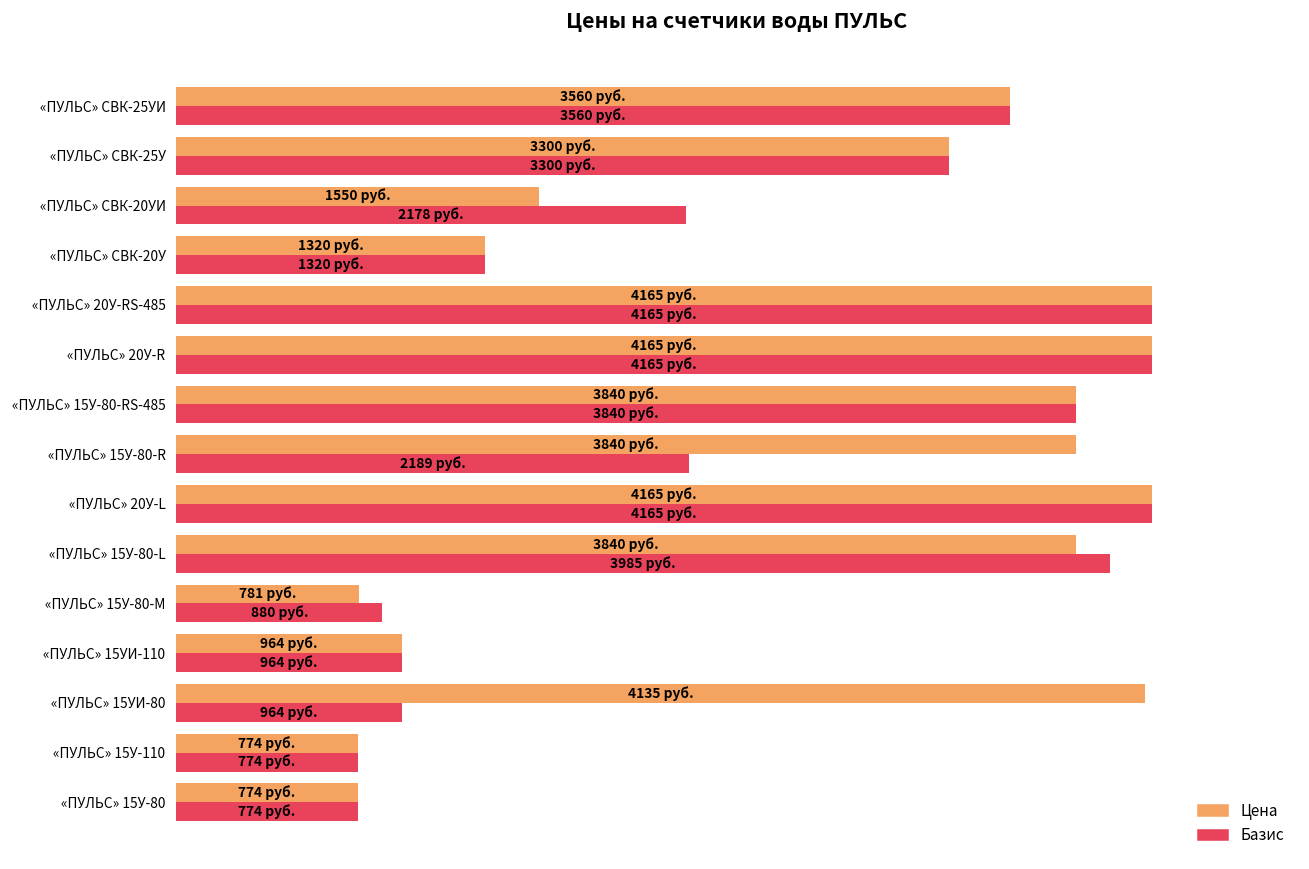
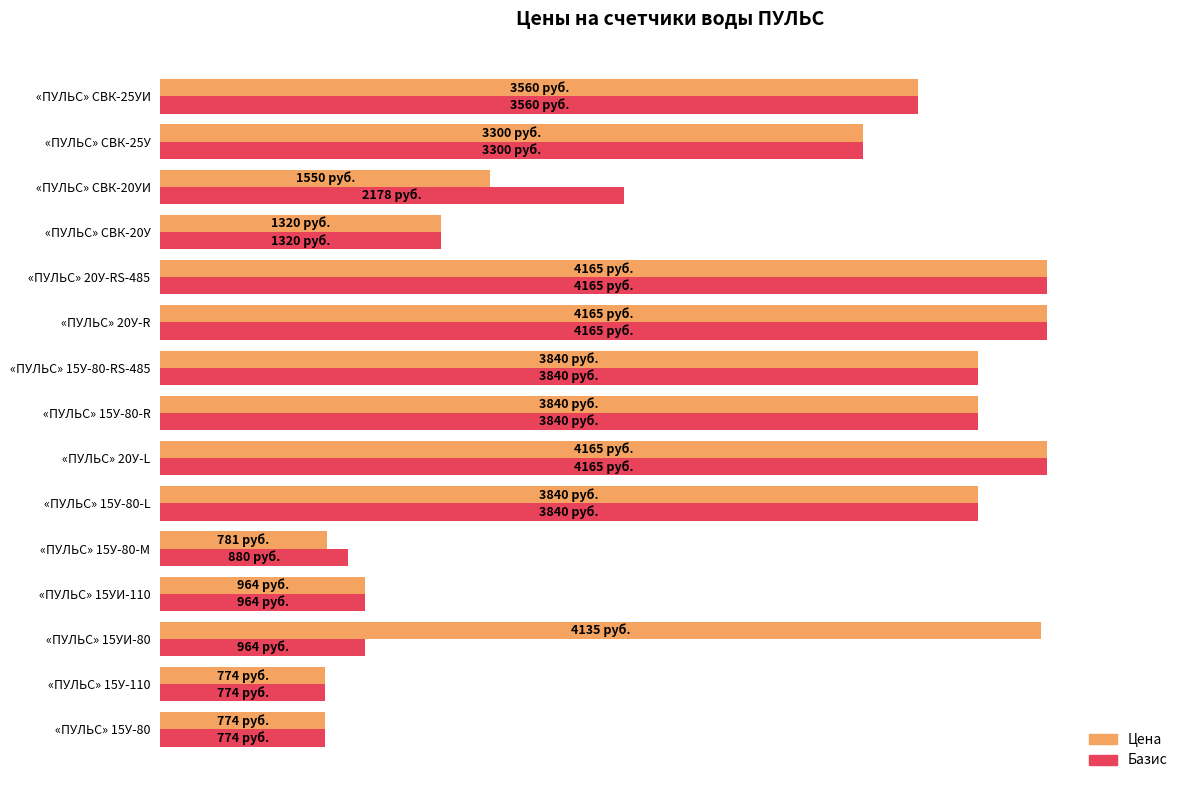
Базис, «ПУЛЬС» 15У-80-R: 2189 -> 3840
Базис, «ПУЛЬС» 15У-80-L: 3985 -> 3840
